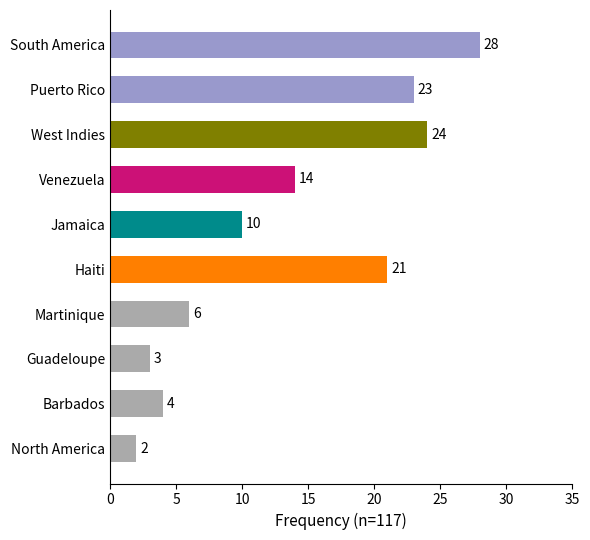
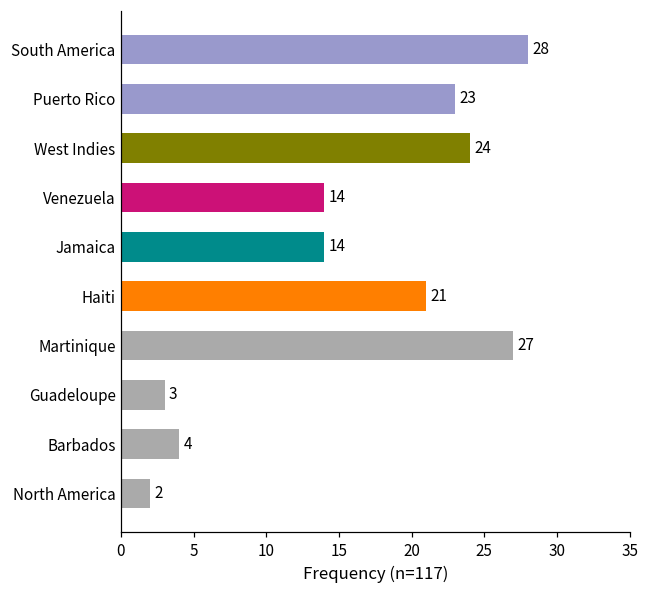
Jamaica: 10 -> 14
Martinique: 6 -> 27
